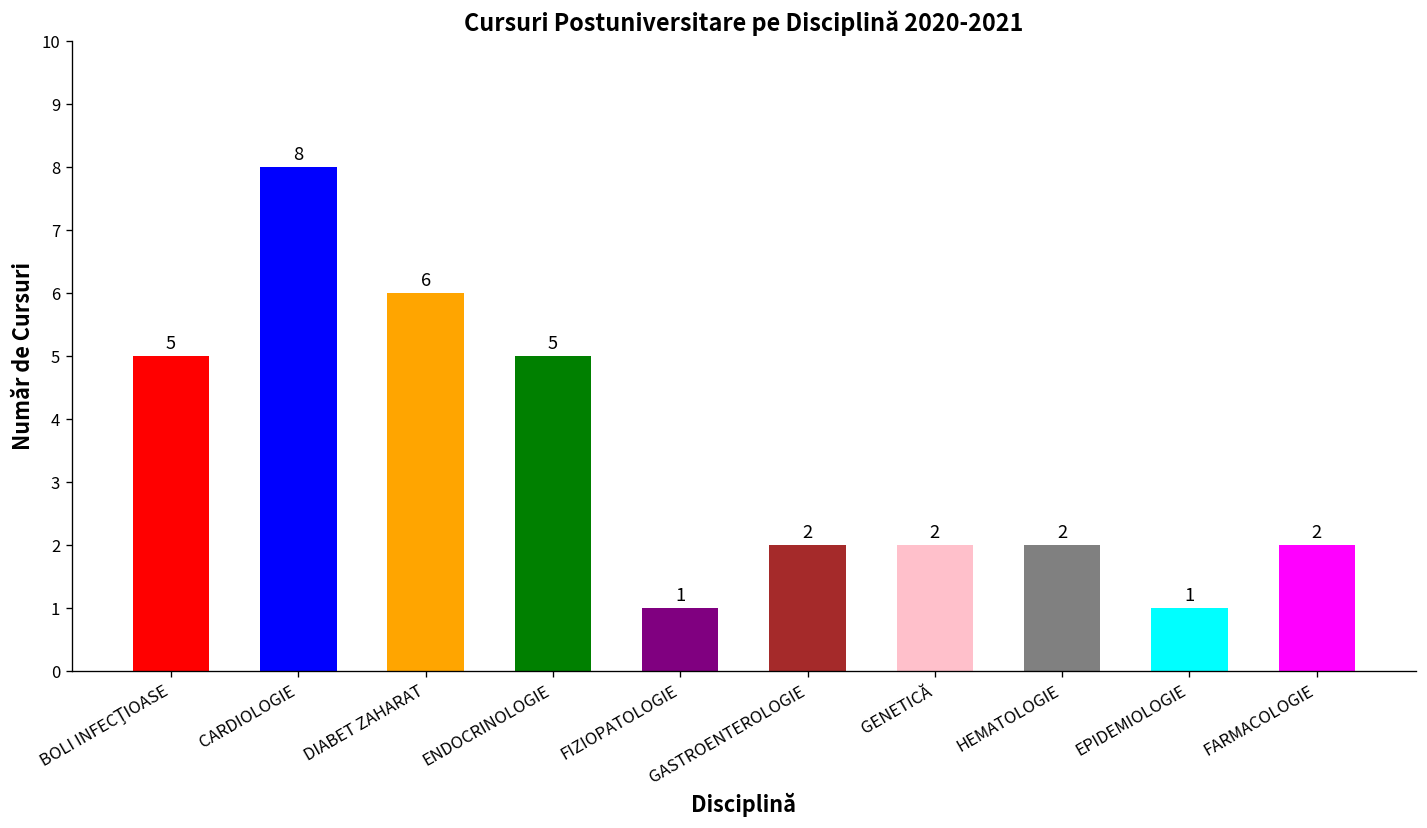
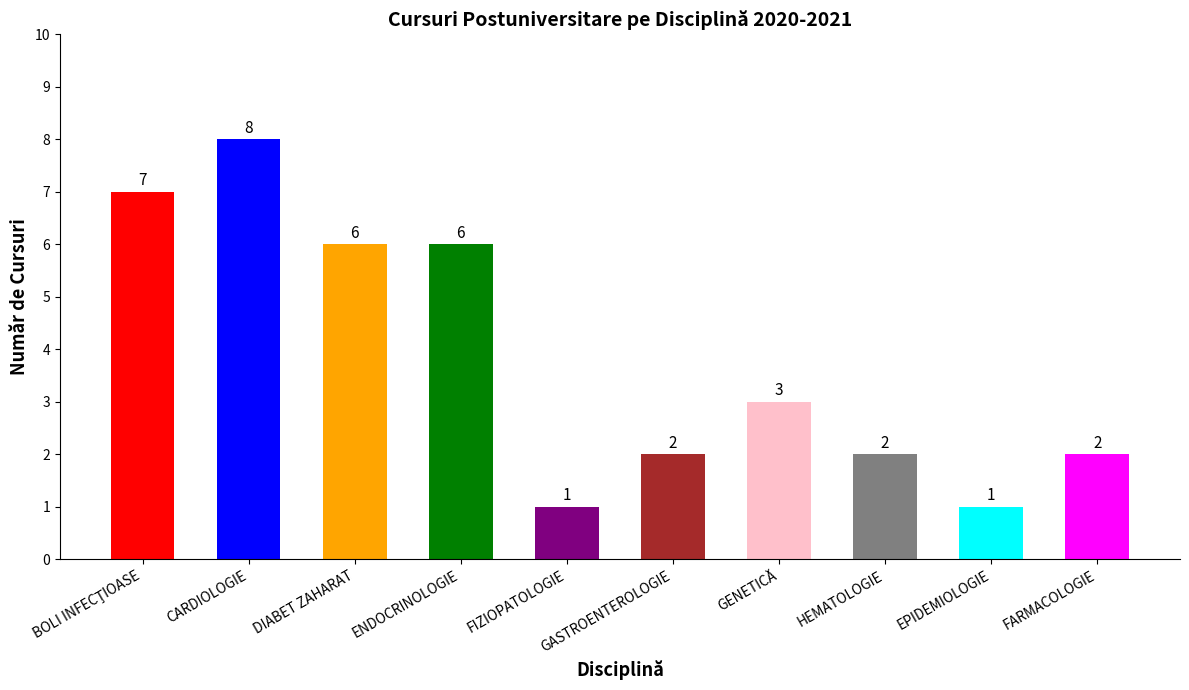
BOLI INFECŢIOASE: 5 -> 7
ENDOCRINOLOGIE: 5 -> 6
GENETICĂ: 2 -> 3
